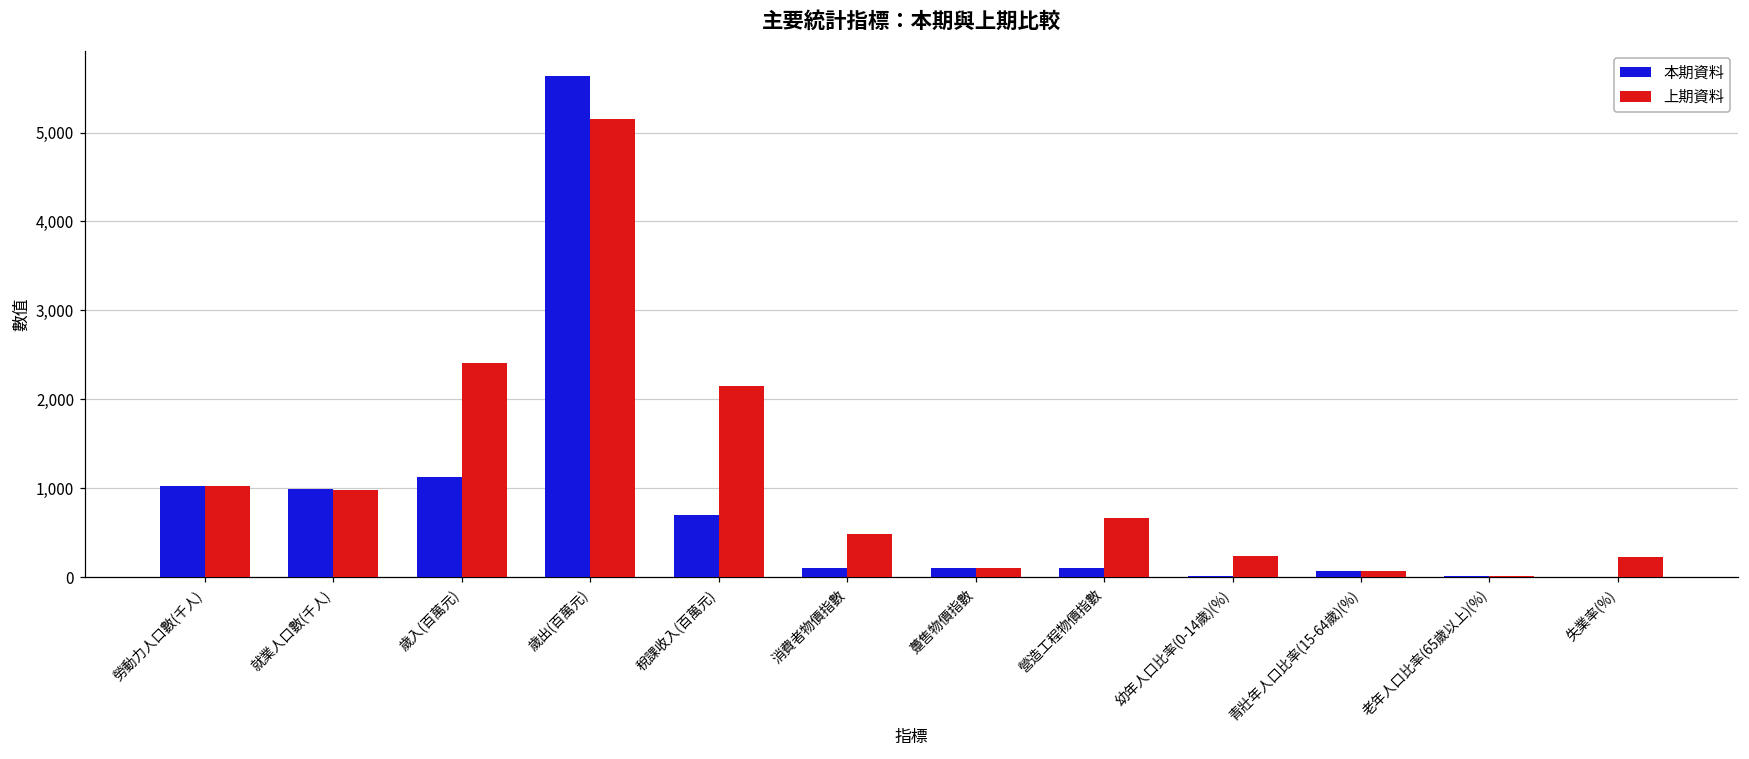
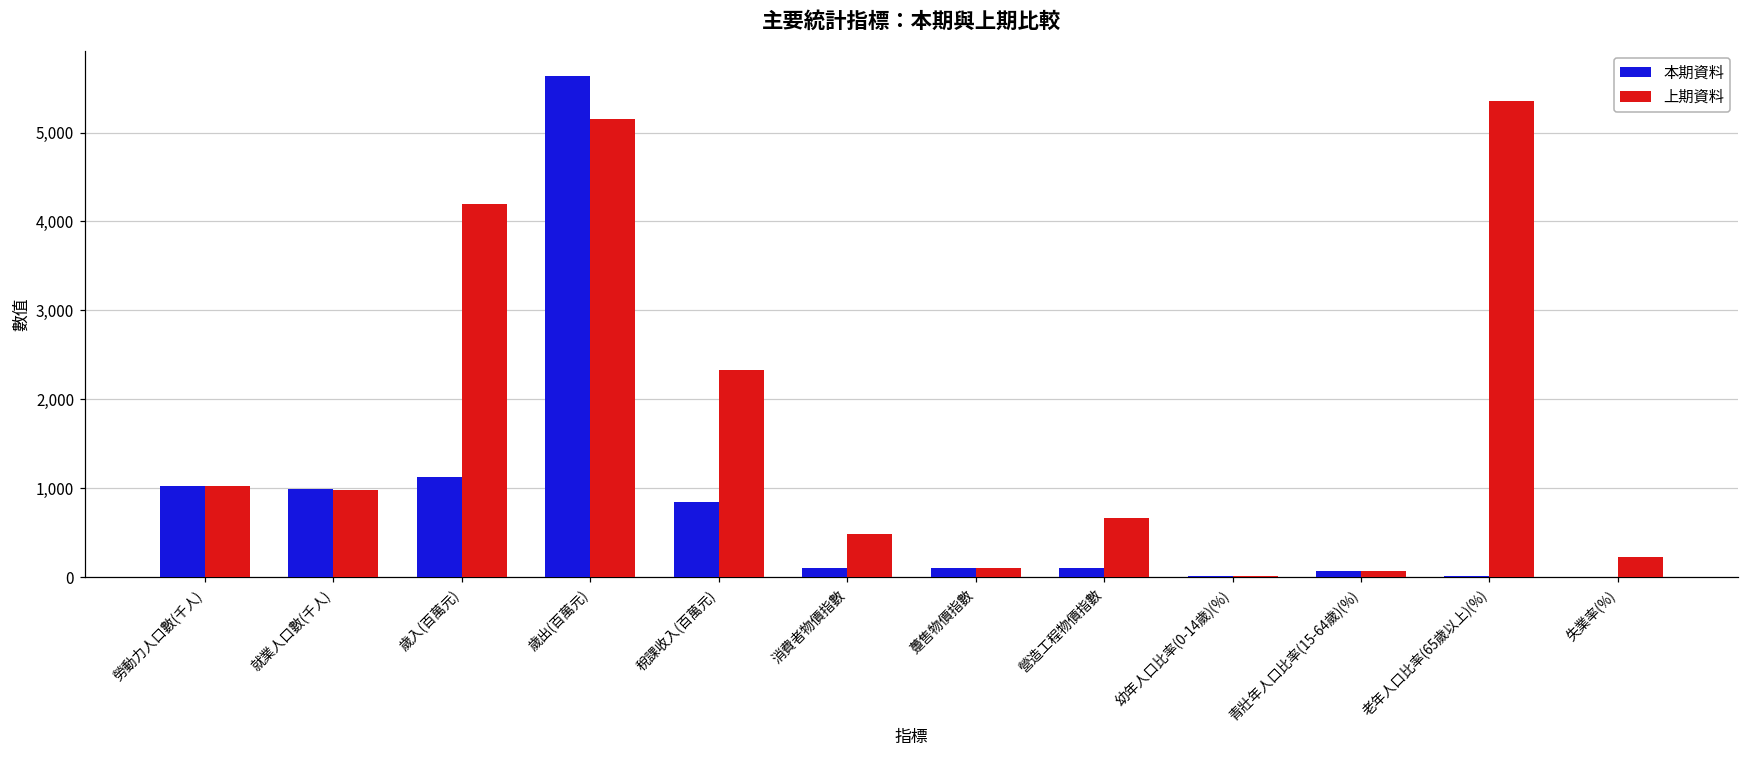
上期資料, 歲入(百萬元): 2,400 -> 4,200
本期資料, 稅課收入(百萬元): 700 -> 800
上期資料, 稅課收入(百萬元): 2,200 -> 2,300
上期資料, 幼年人口比率(0-14歲)(%): 200 -> 0
上期資料, 老年人口比率(65歲以上)(%): 0 -> 5,400
